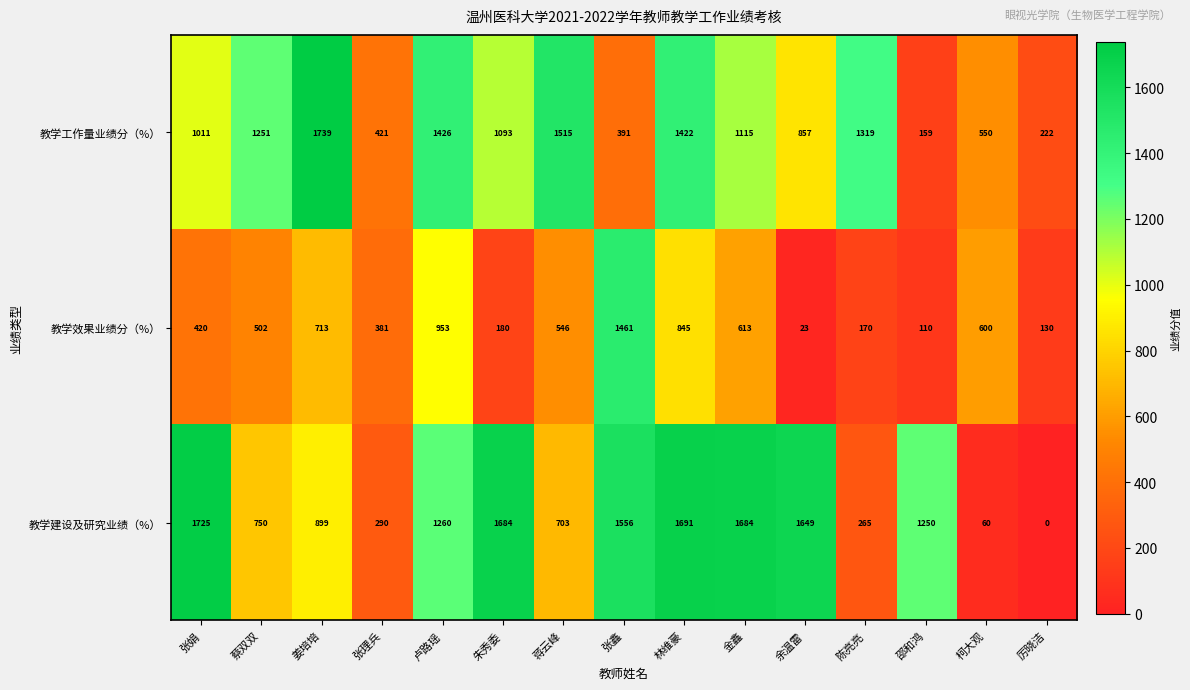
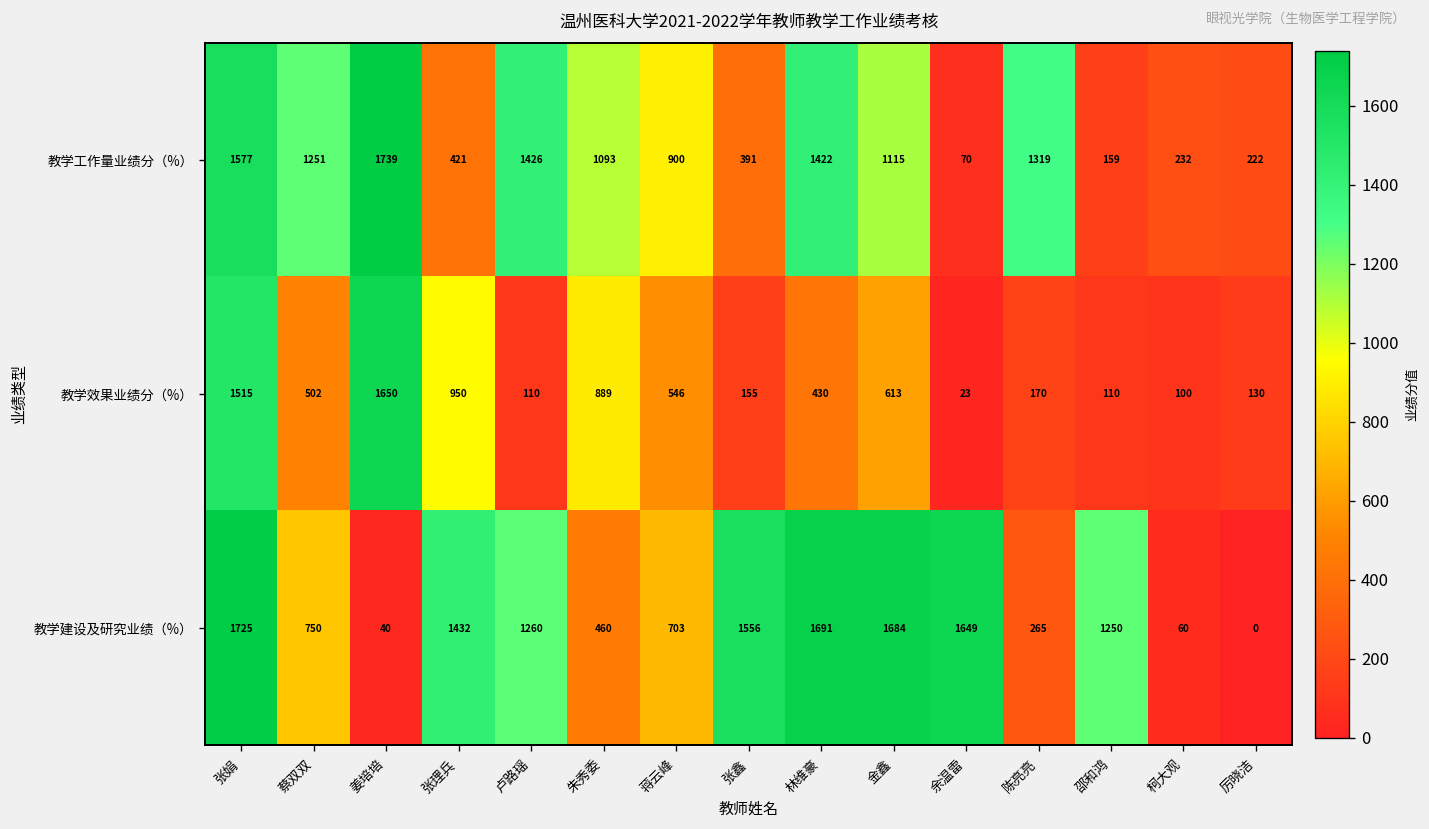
教学工作量业绩分（%）, 张娟: 1011 -> 1577
教学工作量业绩分（%）, 蒋云峰: 1515 -> 900
教学工作量业绩分（%）, 余温雷: 857 -> 70
教学工作量业绩分（%）, 柯大观: 550 -> 232
教学效果业绩分（%）, 张娟: 420 -> 1515
教学效果业绩分（%）, 姜培培: 713 -> 1650
教学效果业绩分（%）, 张理兵: 381 -> 950
教学效果业绩分（%）, 卢路瑶: 953 -> 110
教学效果业绩分（%）, 朱秀委: 180 -> 889
教学效果业绩分（%）, 张鑫: 1461 -> 155
教学效果业绩分（%）, 林维豪: 845 -> 430
教学效果业绩分（%）, 柯大观: 600 -> 100
教学建设及研究业绩（%）, 姜培培: 899 -> 40
教学建设及研究业绩（%）, 张理兵: 290 -> 1432
教学建设及研究业绩（%）, 朱秀委: 1684 -> 460
